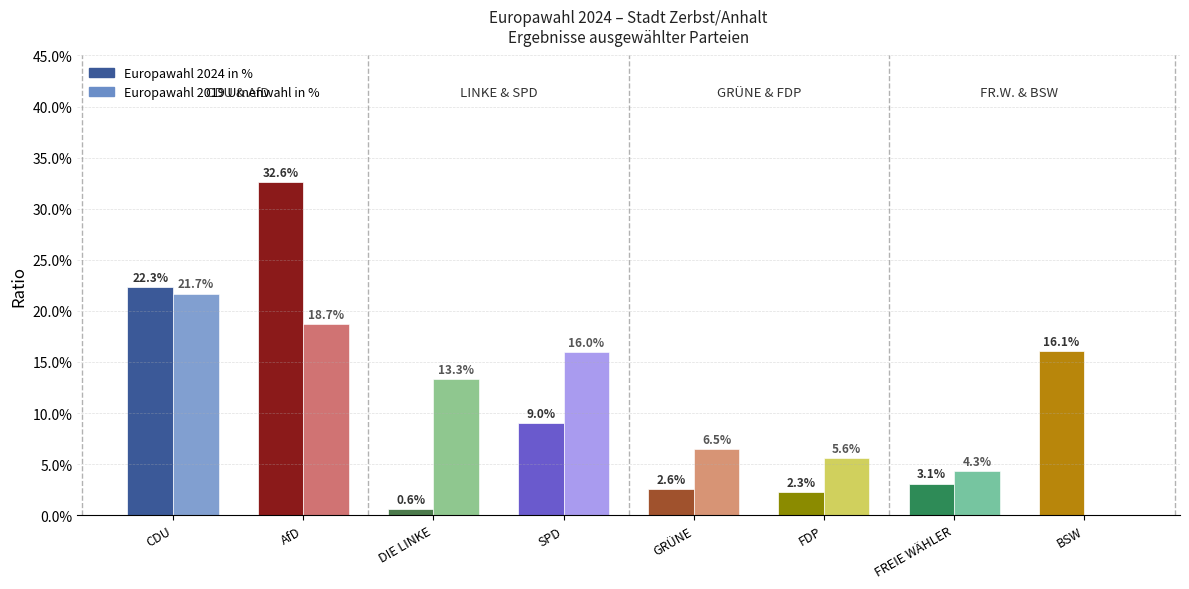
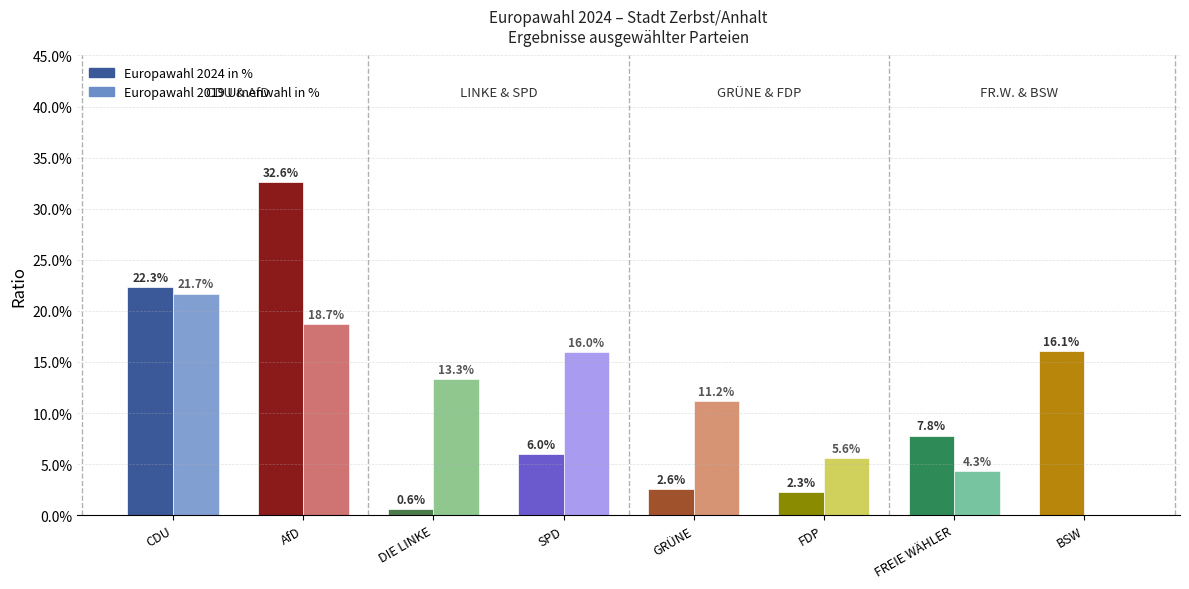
Europawahl 2024 in %, SPD: 9.0% -> 6.0%
Europawahl 2019 Urnenwahl in %, GRÜNE: 6.5% -> 11.2%
Europawahl 2024 in %, FREIE WÄHLER: 3.1% -> 7.8%
